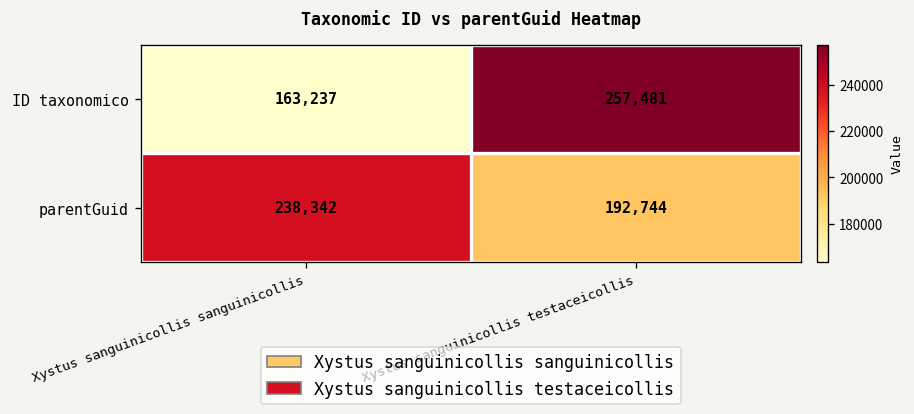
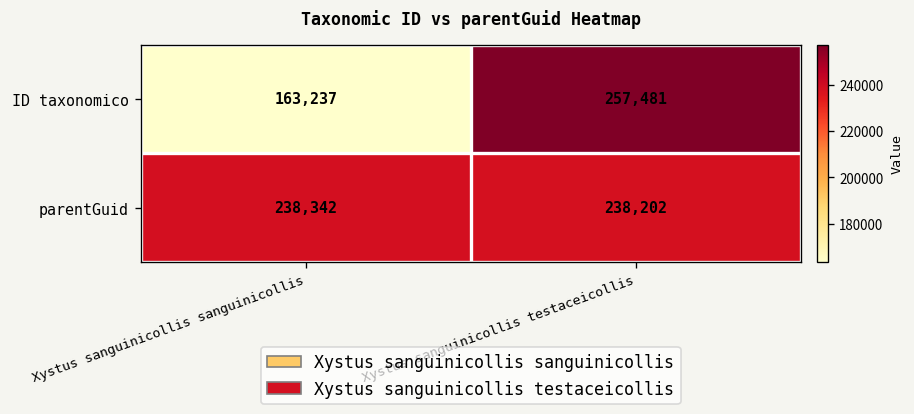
parentGuid, Xystus sanguinicollis testaceicollis: 192,744 -> 238,202
